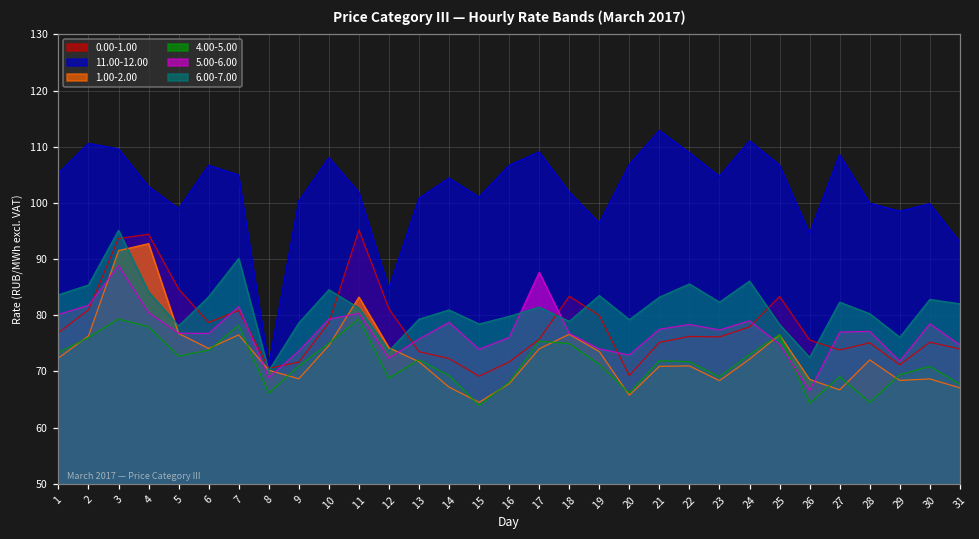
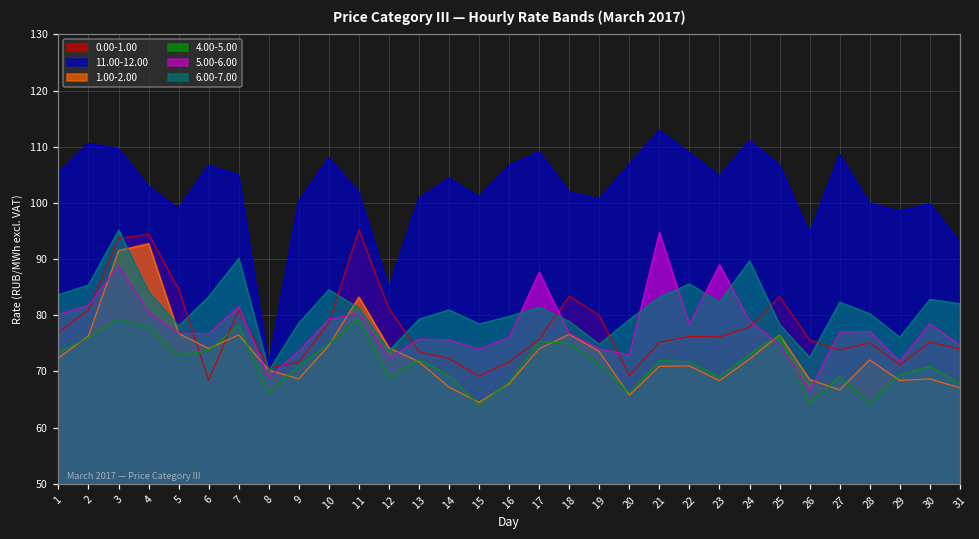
0.00-1.00, 6: 79 -> 68
5.00-6.00, 14: 79 -> 76
11.00-12.00, 19: 96 -> 101
6.00-7.00, 19: 84 -> 75
5.00-6.00, 21: 78 -> 95
5.00-6.00, 23: 77 -> 89
6.00-7.00, 24: 86 -> 90
